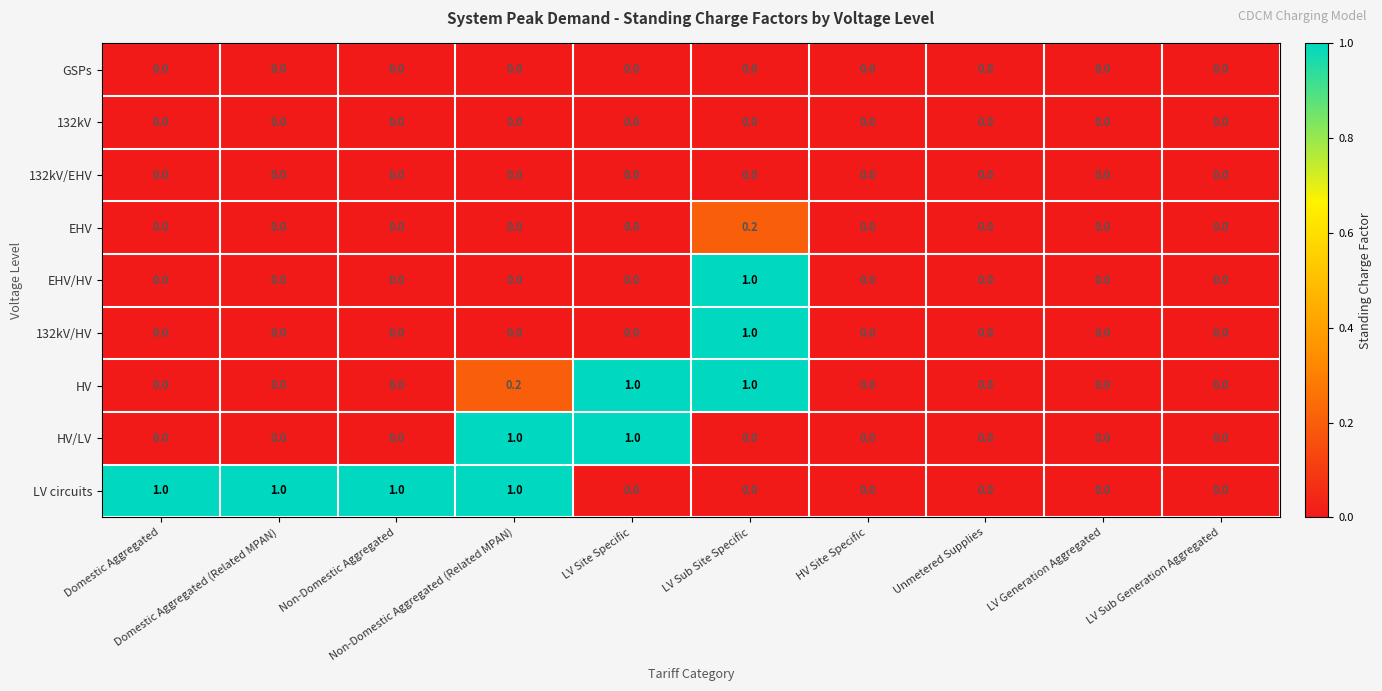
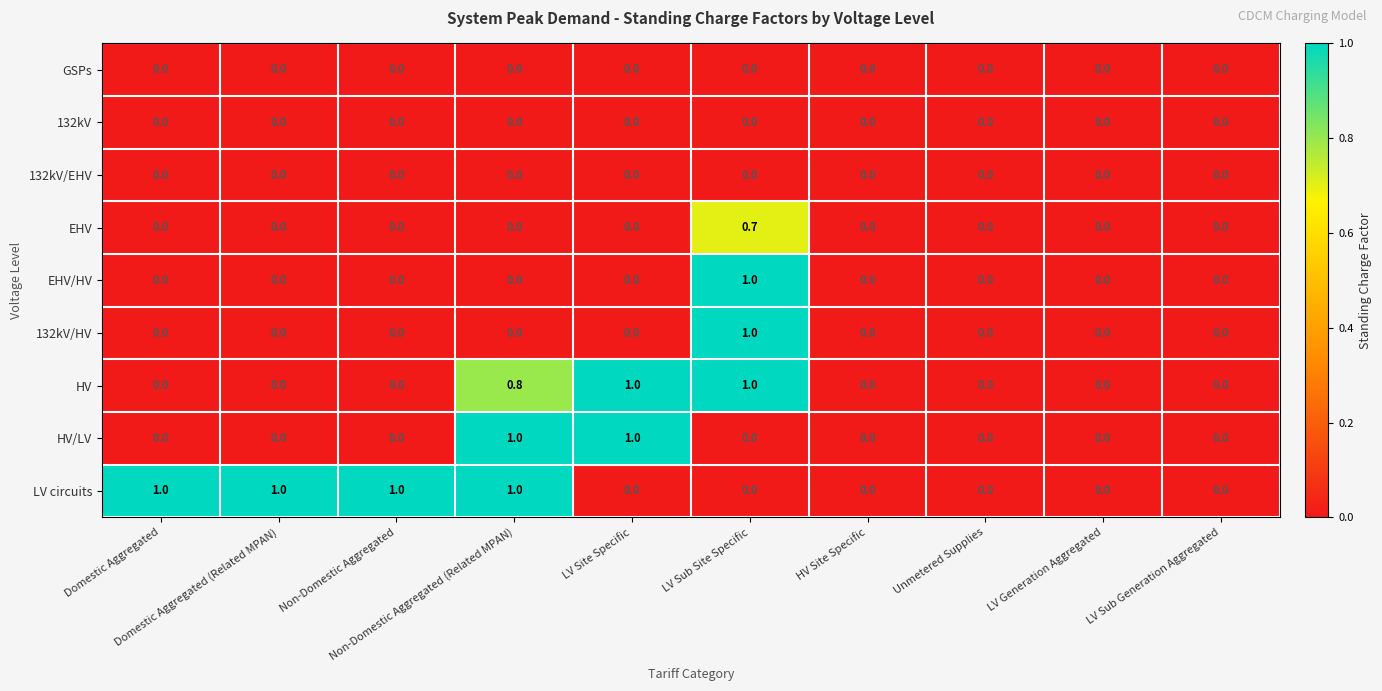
EHV, LV Sub Site Specific: 0.2 -> 0.7
HV, Non-Domestic Aggregated (Related MPAN): 0.2 -> 0.8
